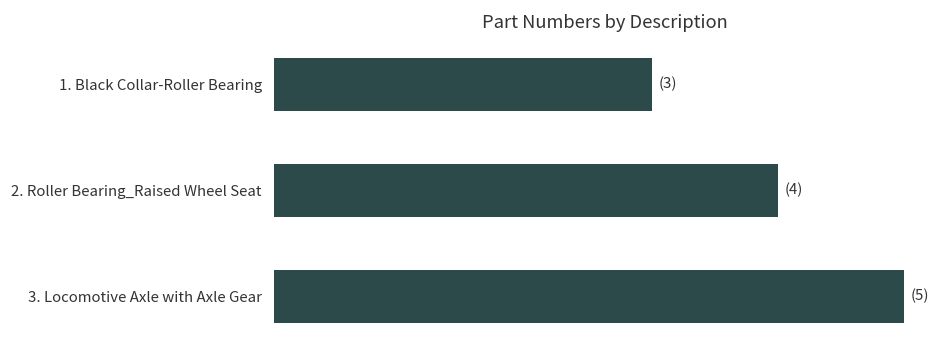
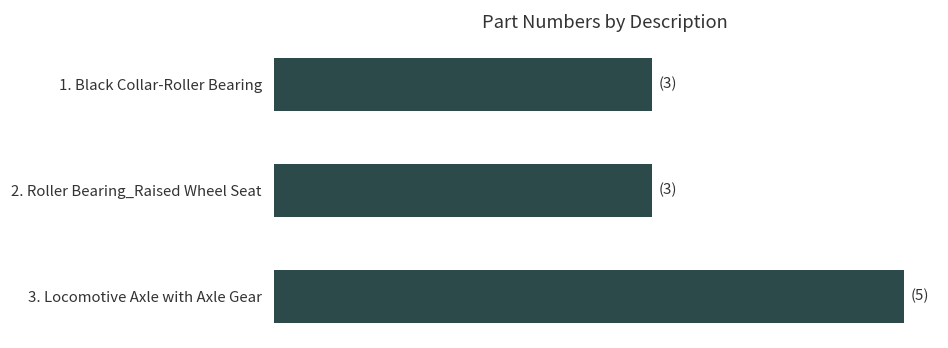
2. Roller Bearing_Raised Wheel Seat: (4) -> (3)
